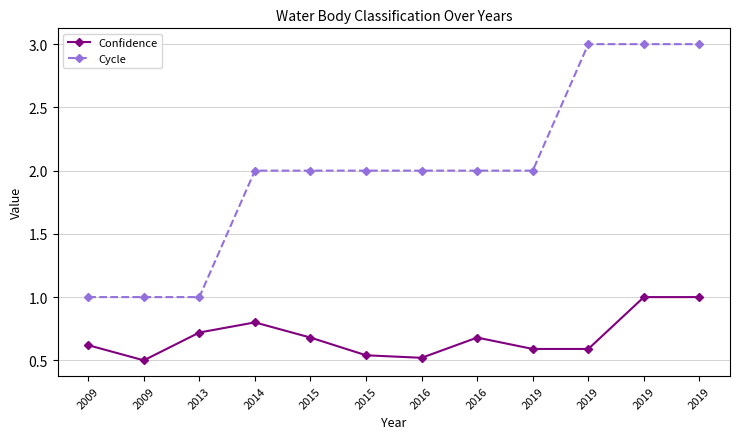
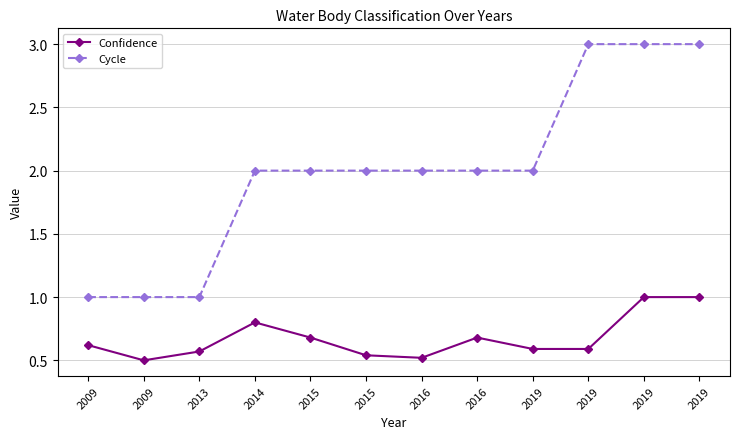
Confidence, 2013: 0.72 -> 0.57
